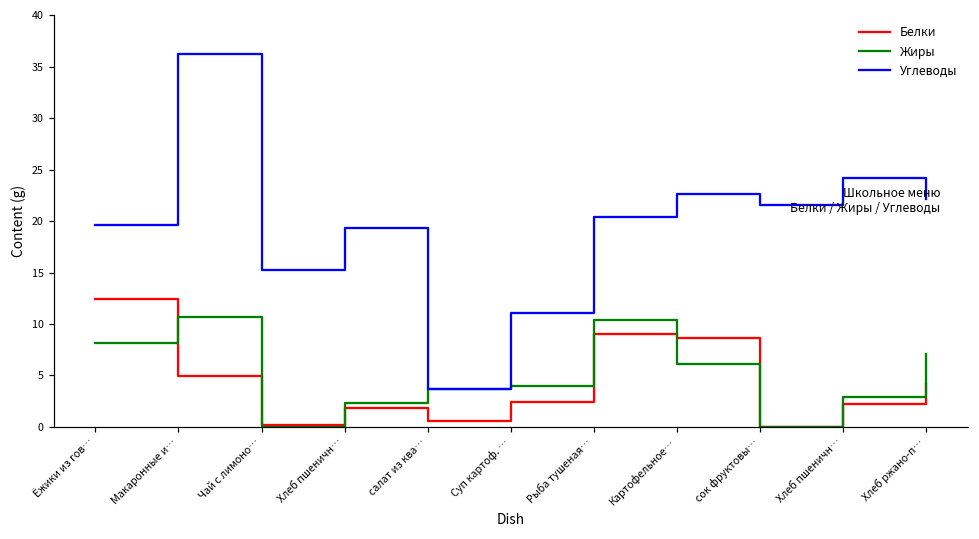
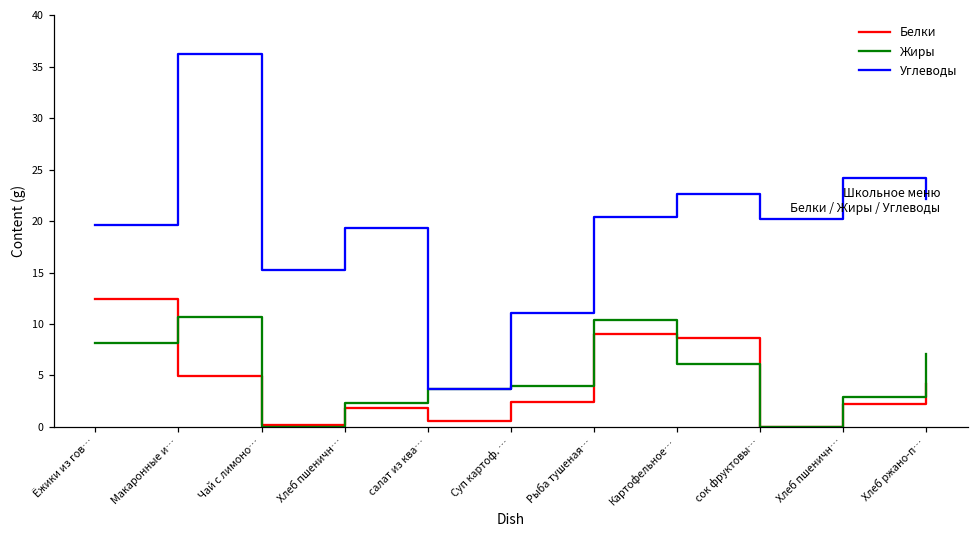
Углеводы, сок фруктовы…: 22 -> 20
